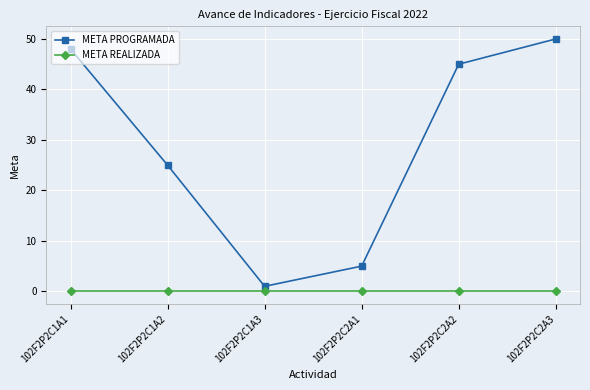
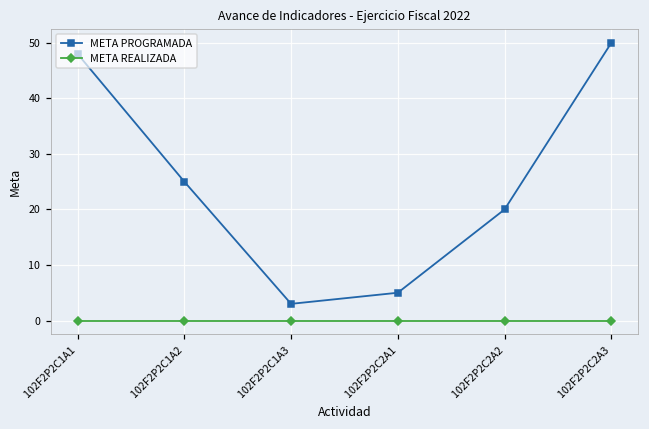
META PROGRAMADA, 102F2P2C1A3: 1 -> 3
META PROGRAMADA, 102F2P2C2A2: 45 -> 20
